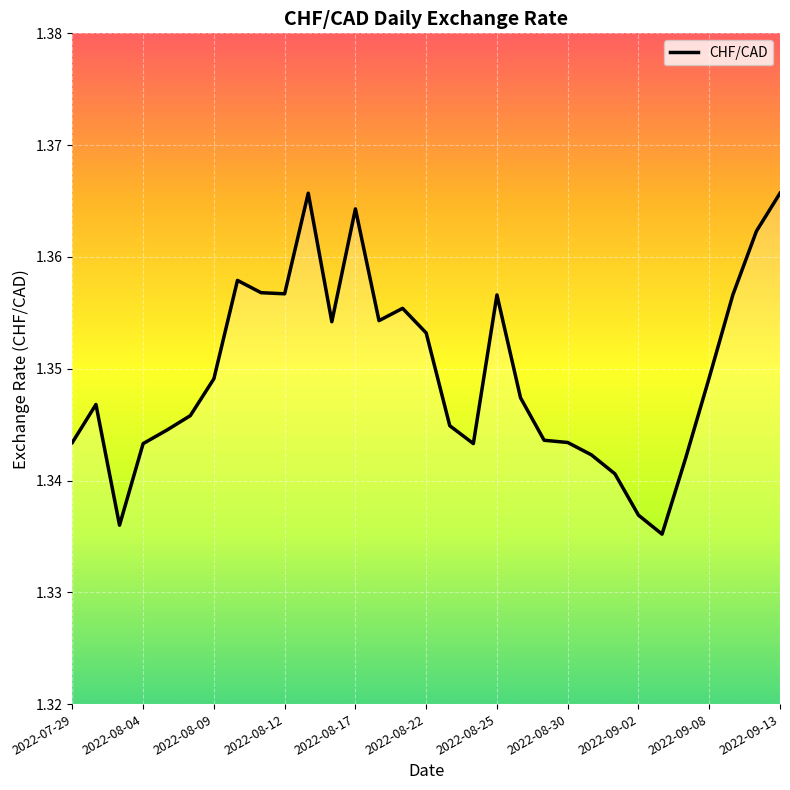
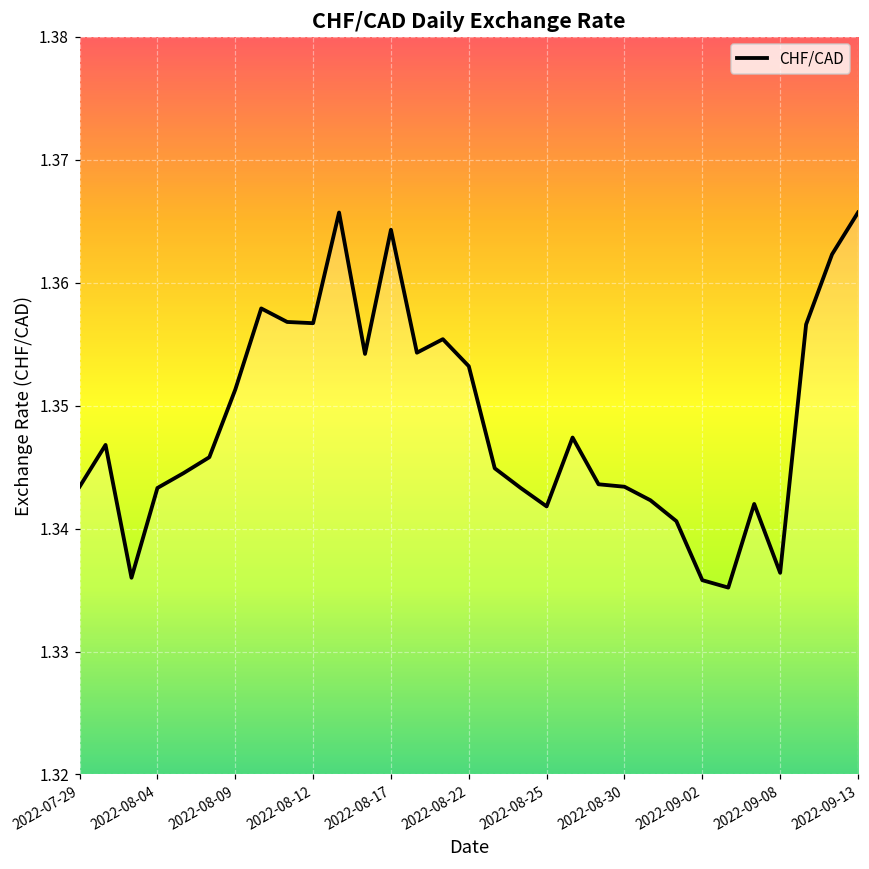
2022-08-09: 1.3491 -> 1.3513
2022-08-25: 1.3566 -> 1.3418
2022-09-02: 1.3369 -> 1.3358
2022-09-08: 1.3492 -> 1.3364
